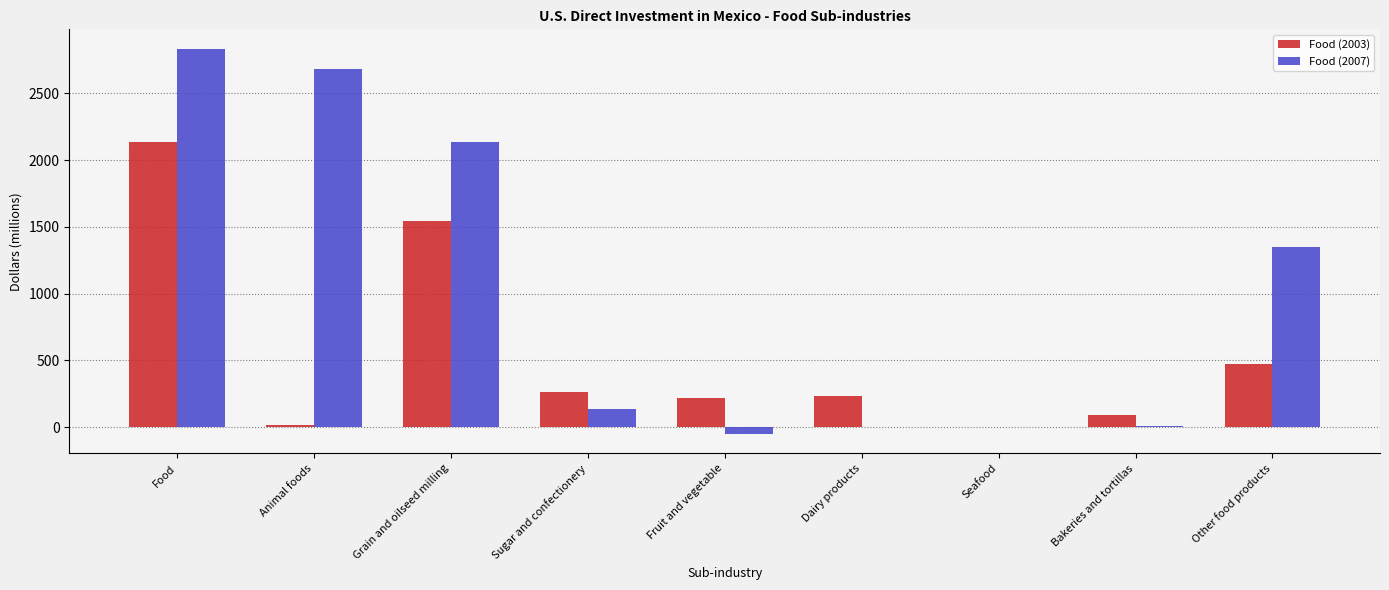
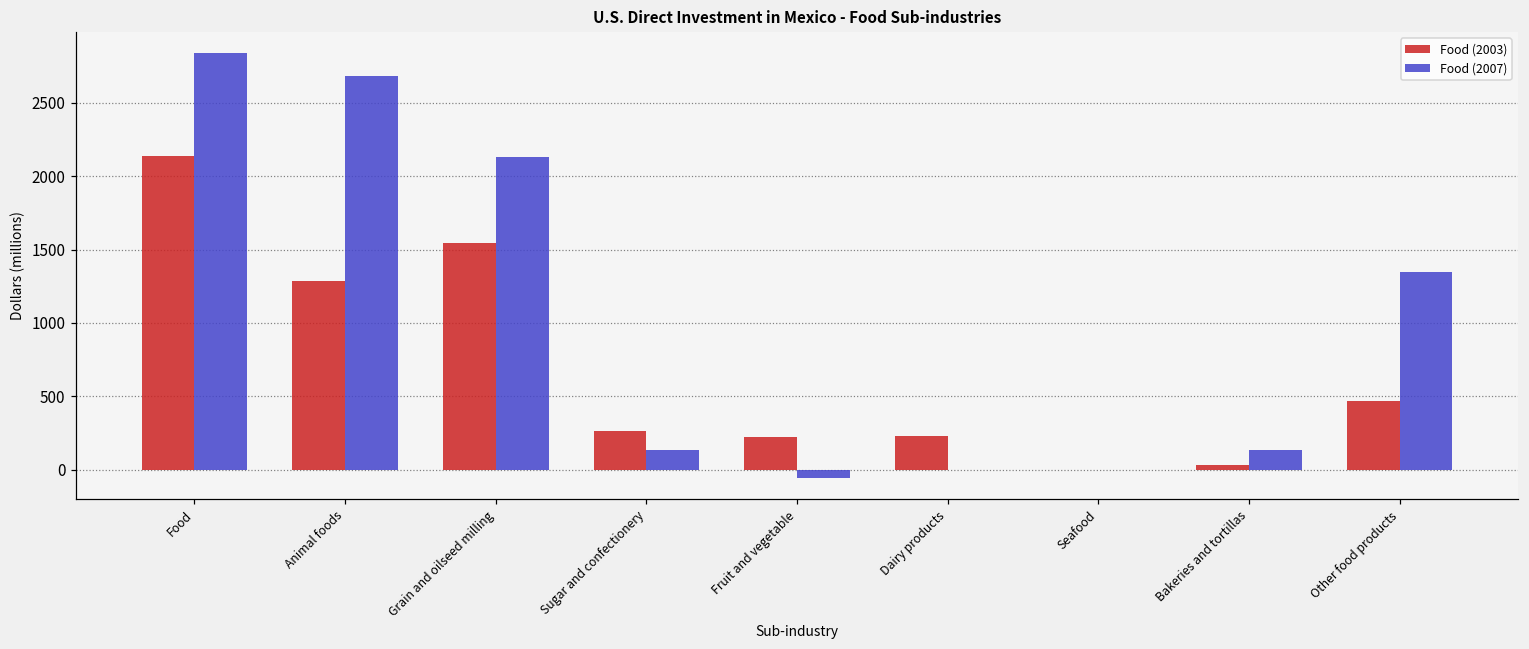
Food (2003), Animal foods: 10 -> 1290
Food (2003), Bakeries and tortillas: 90 -> 30
Food (2007), Bakeries and tortillas: 10 -> 140
